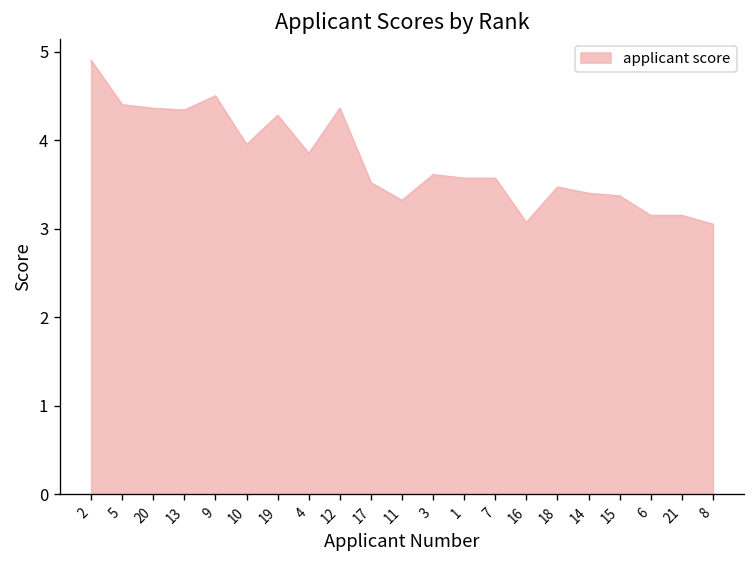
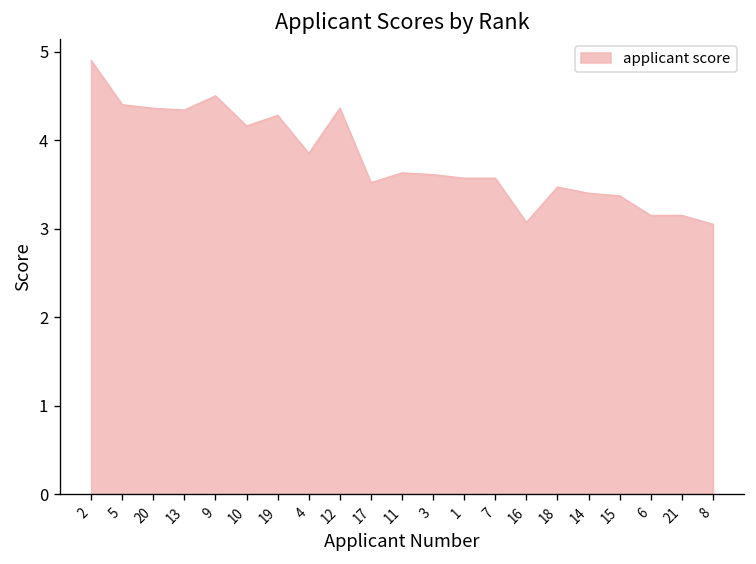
10: 4.0 -> 4.2
11: 3.3 -> 3.6
